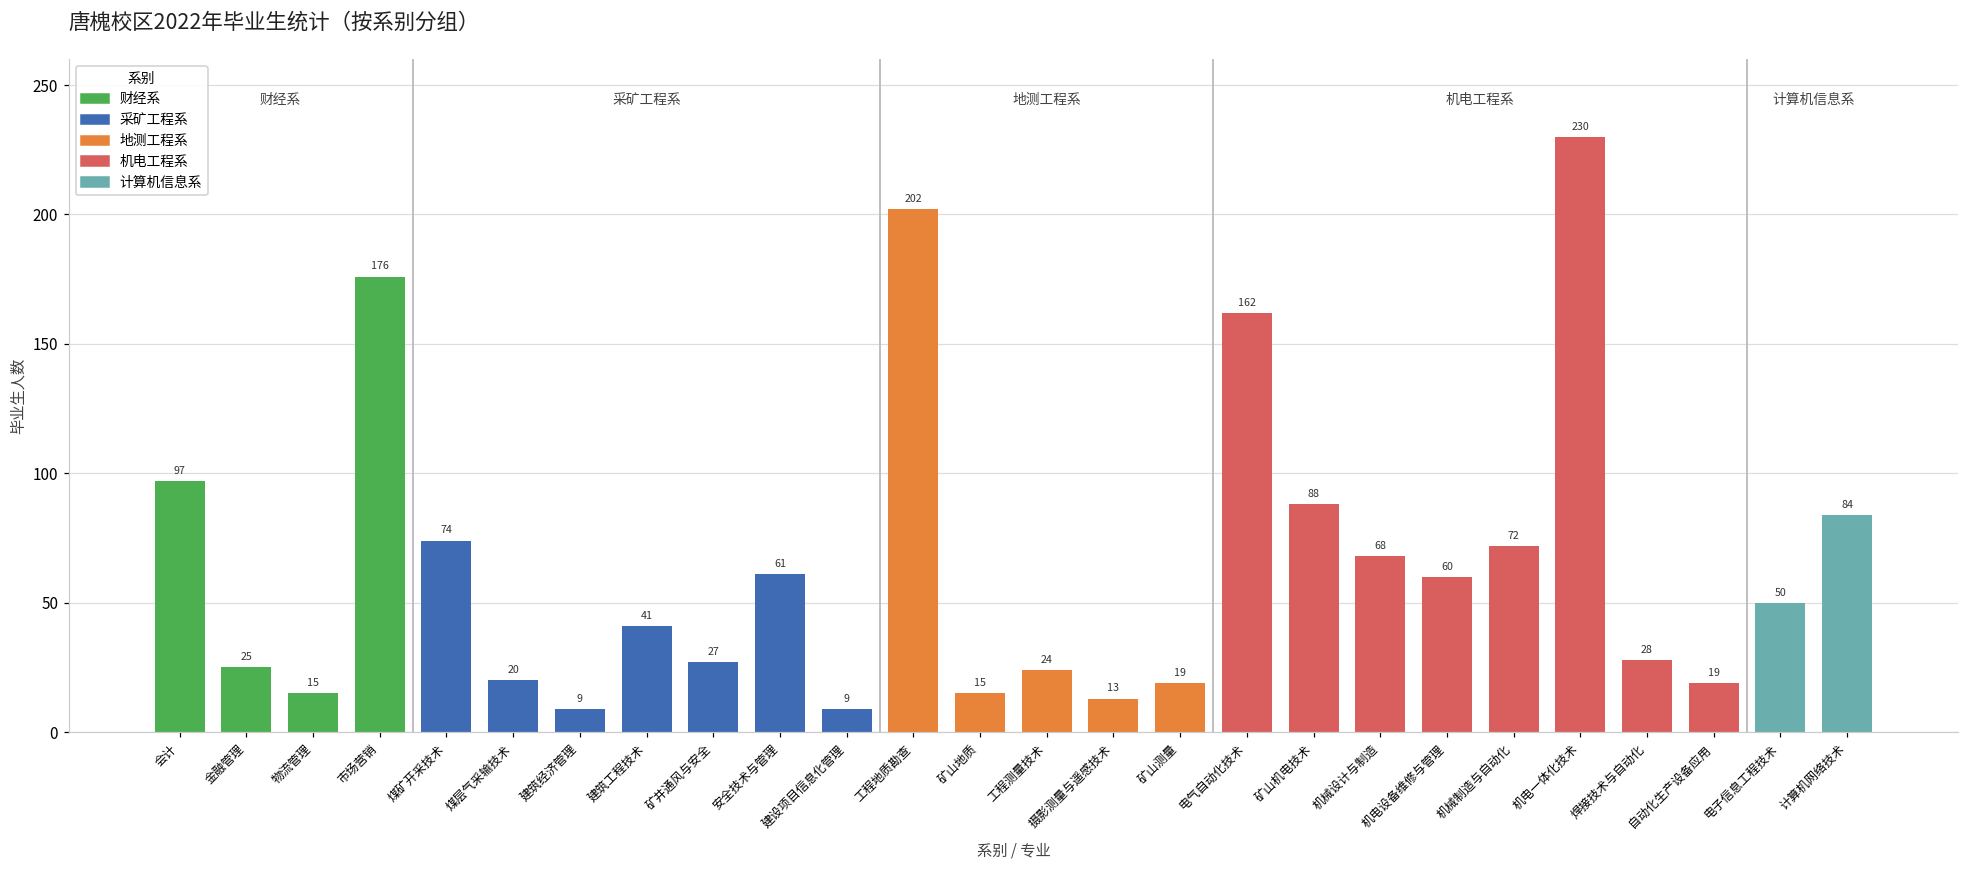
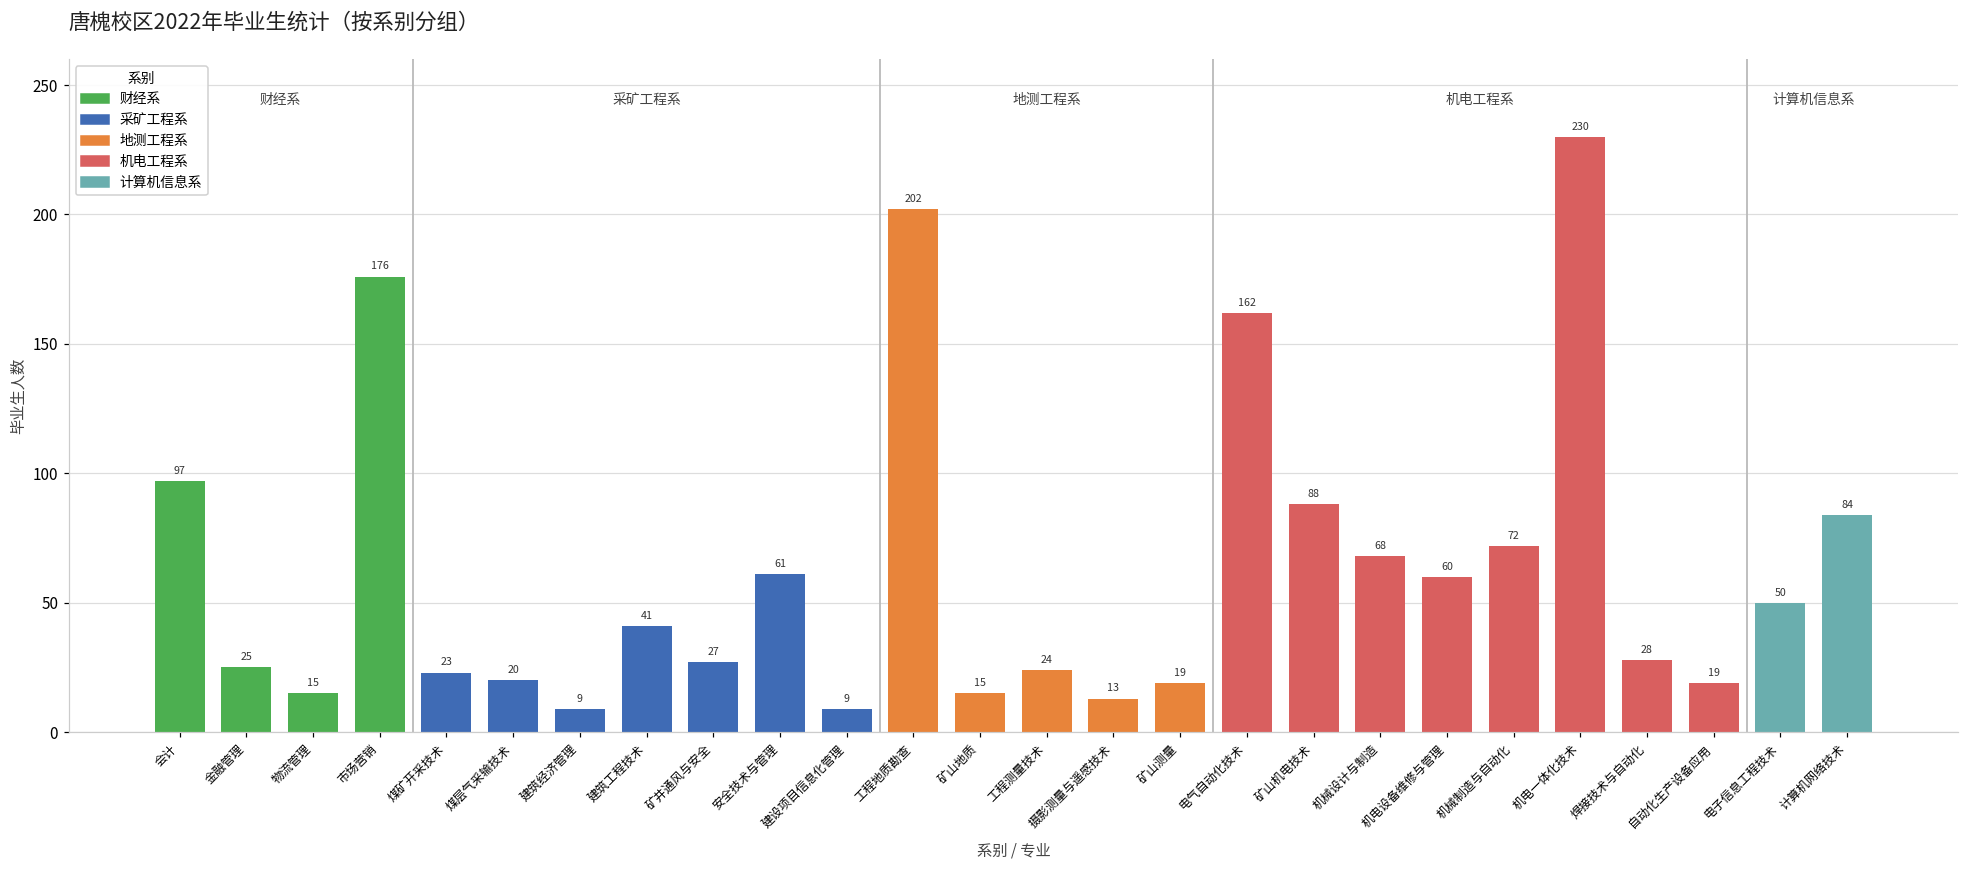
煤矿开采技术: 74 -> 23
